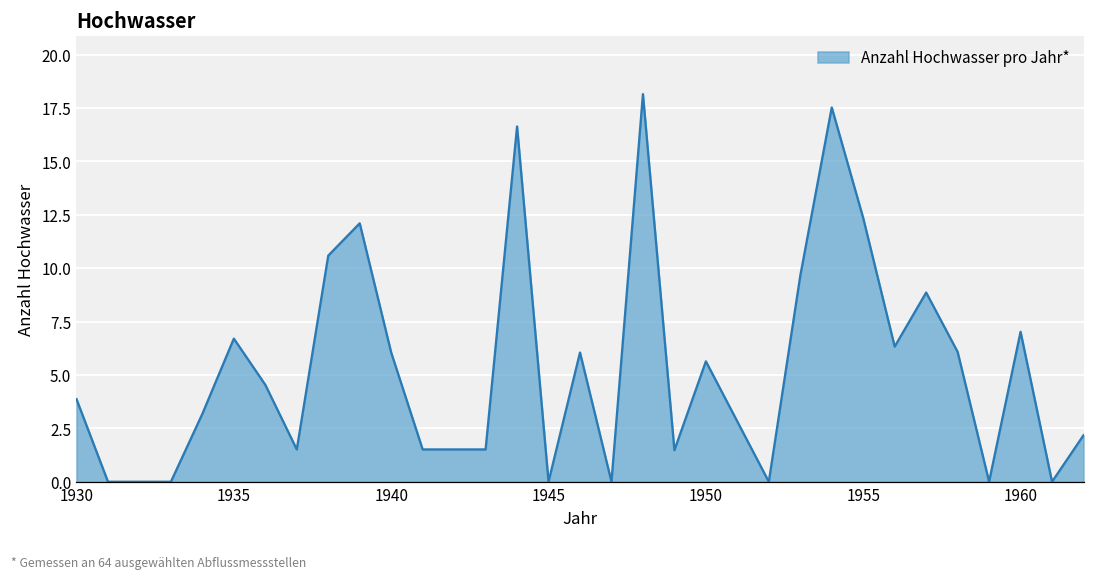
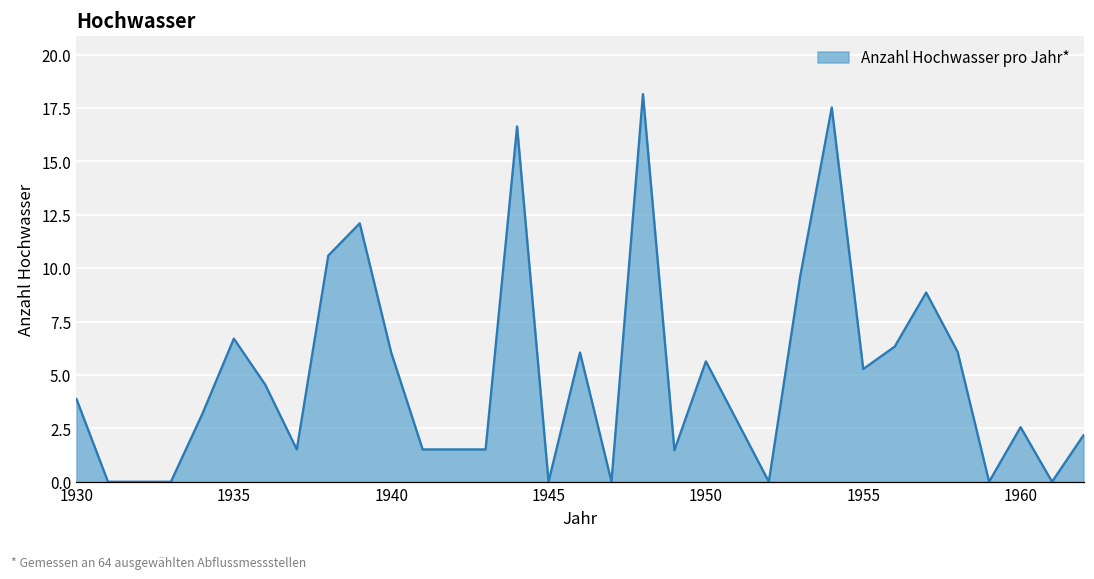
1955: 12.3 -> 5.3
1960: 7.0 -> 2.6
